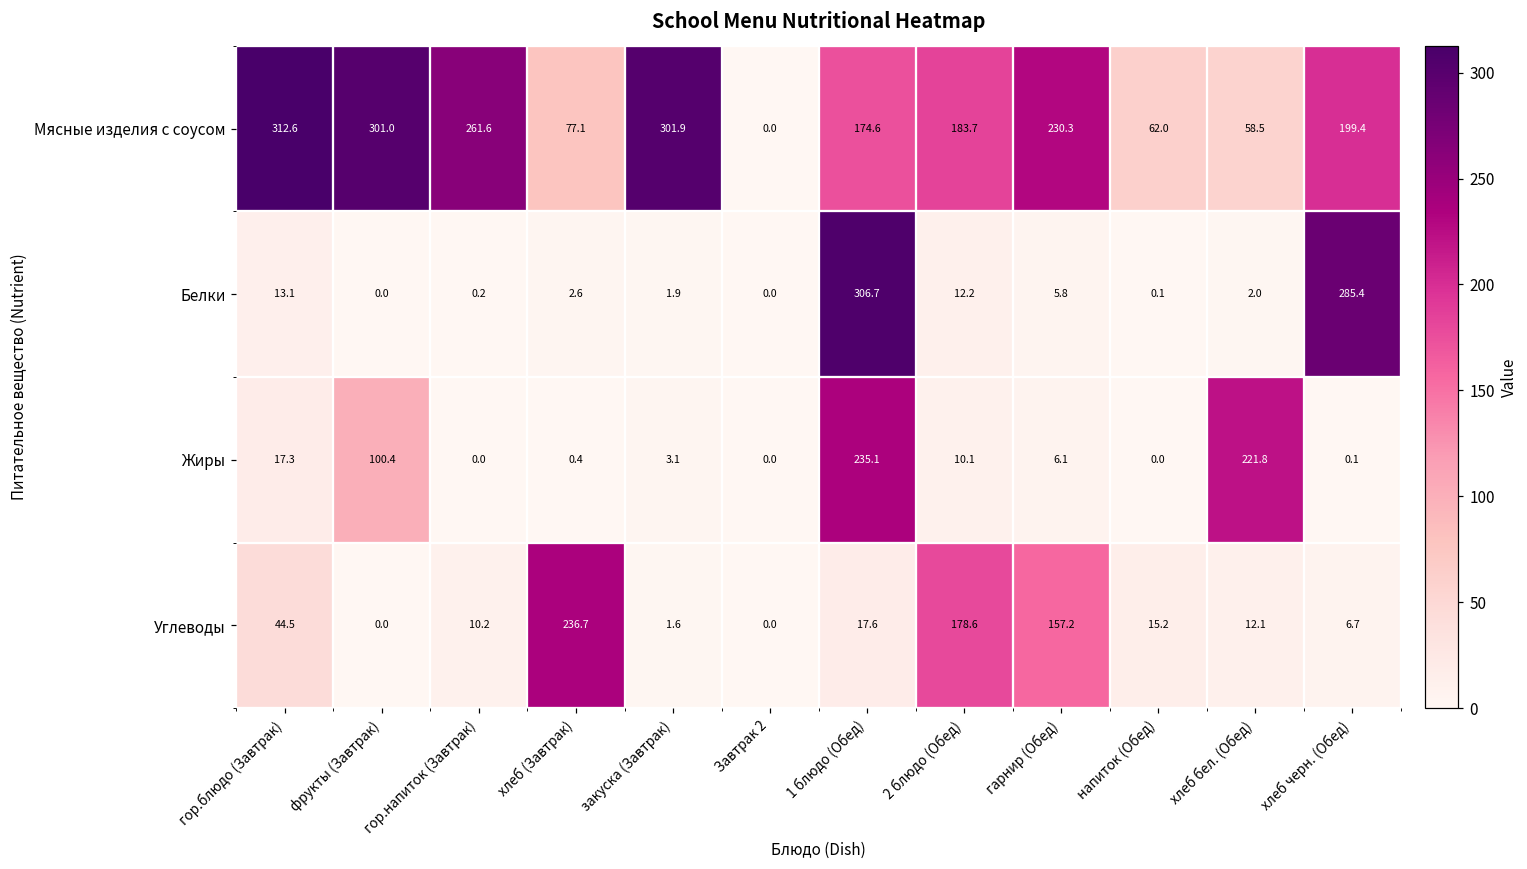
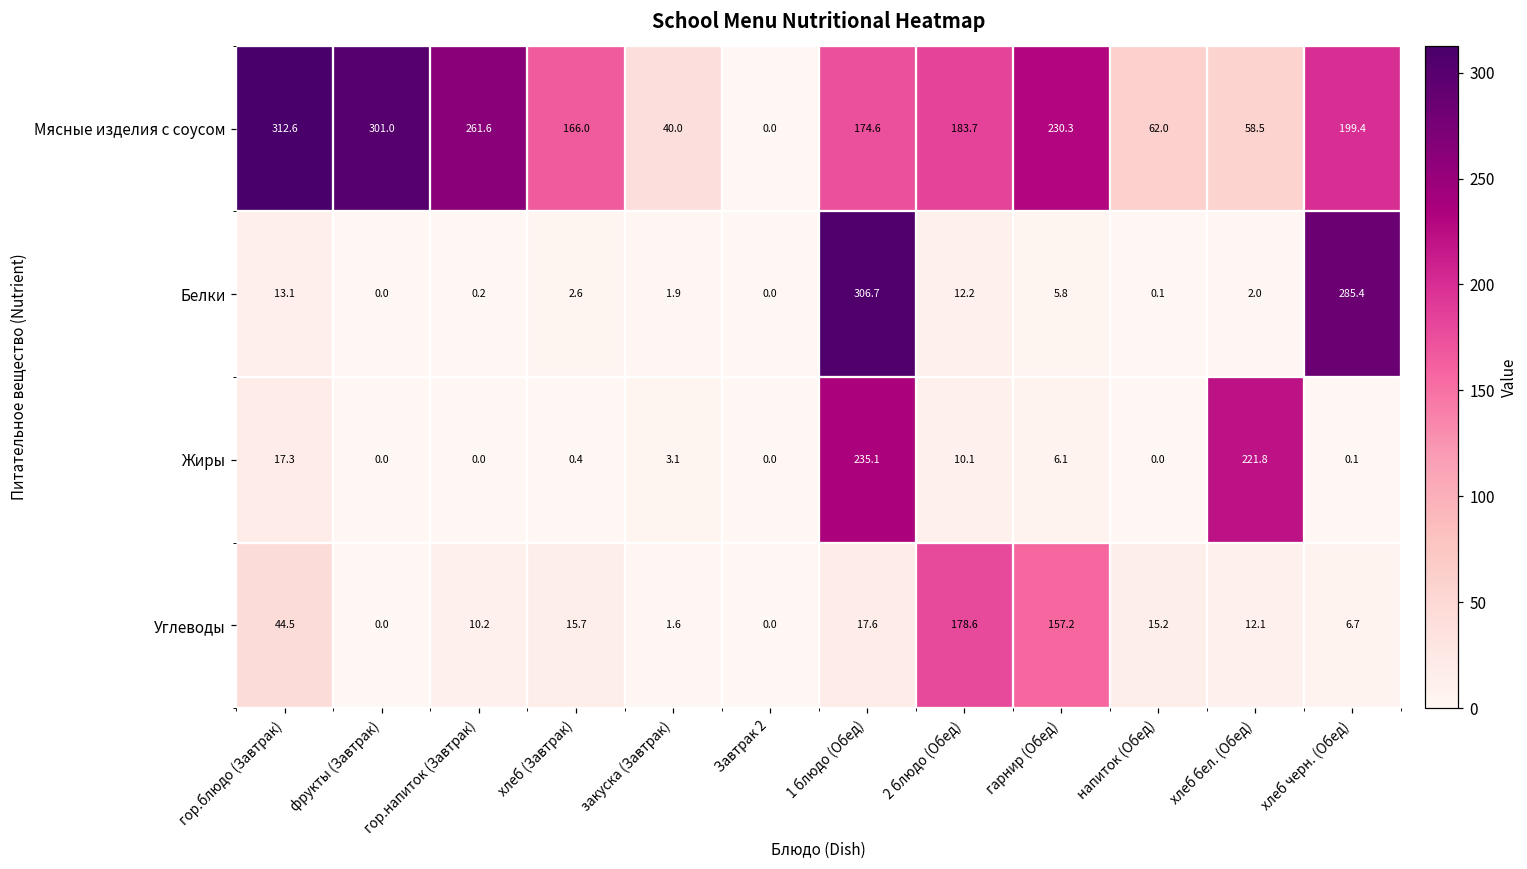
Мясные изделия с соусом, хлеб (Завтрак): 77.1 -> 166.0
Мясные изделия с соусом, закуска (Завтрак): 301.9 -> 40.0
Жиры, фрукты (Завтрак): 100.4 -> 0.0
Углеводы, хлеб (Завтрак): 236.7 -> 15.7
